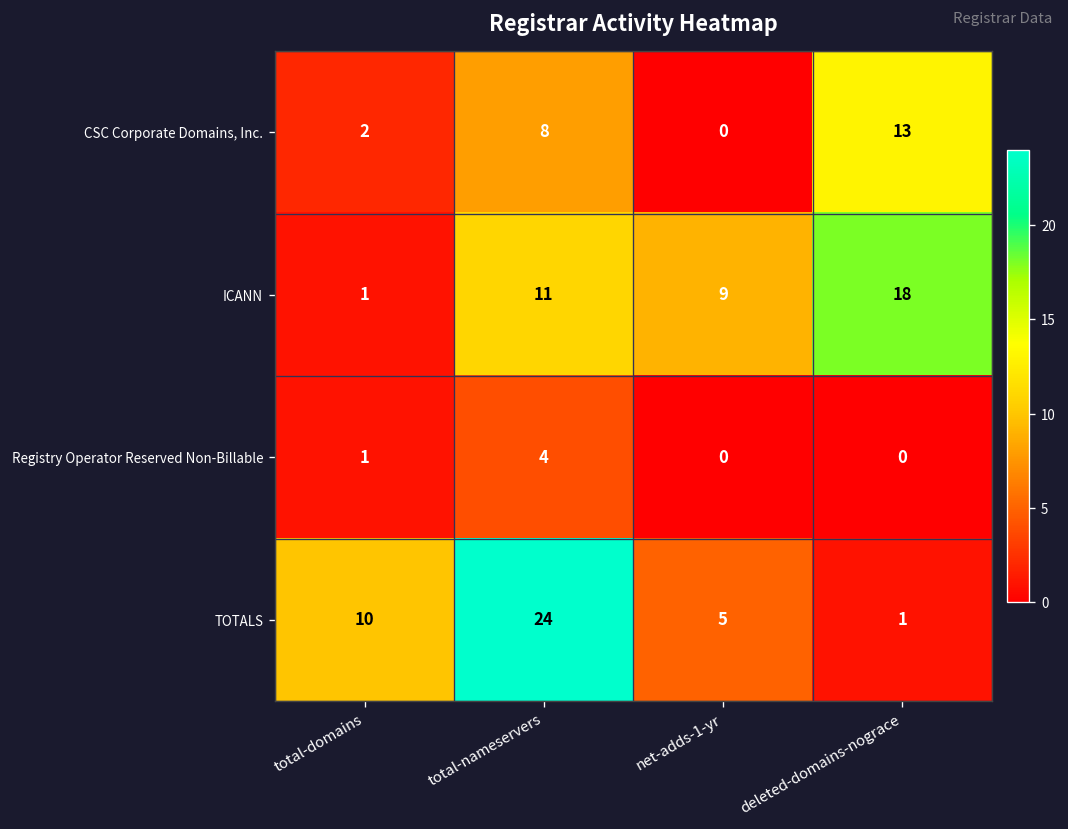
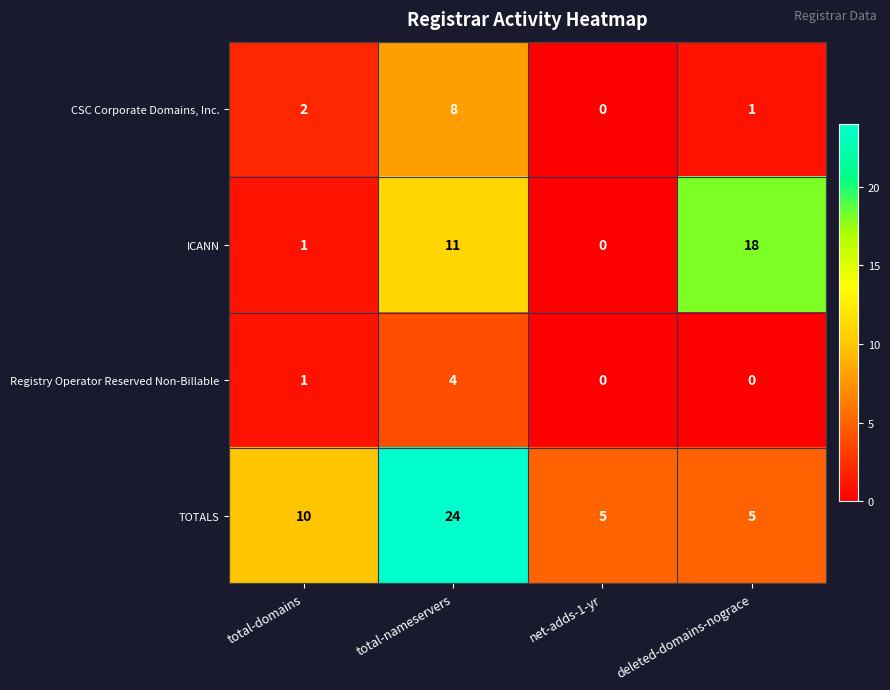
CSC Corporate Domains, Inc., deleted-domains-nograce: 13 -> 1
ICANN, net-adds-1-yr: 9 -> 0
TOTALS, deleted-domains-nograce: 1 -> 5
